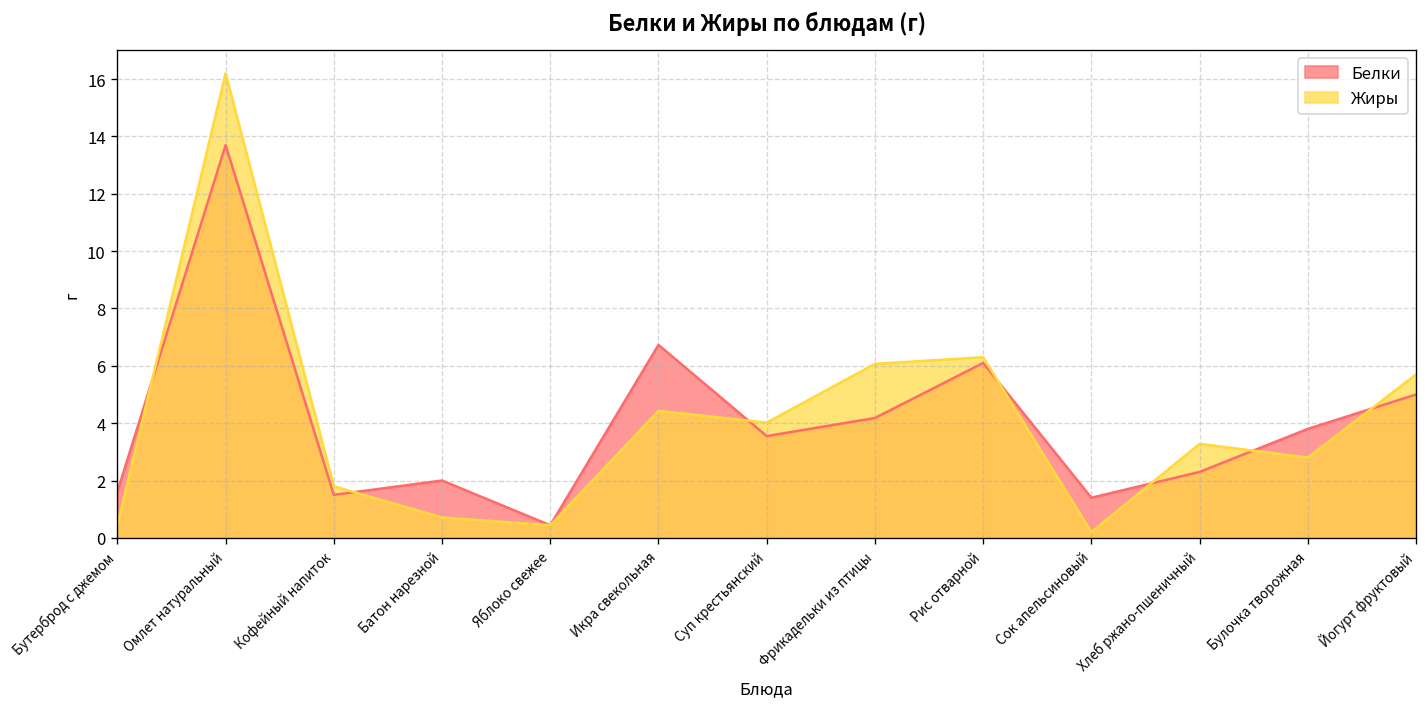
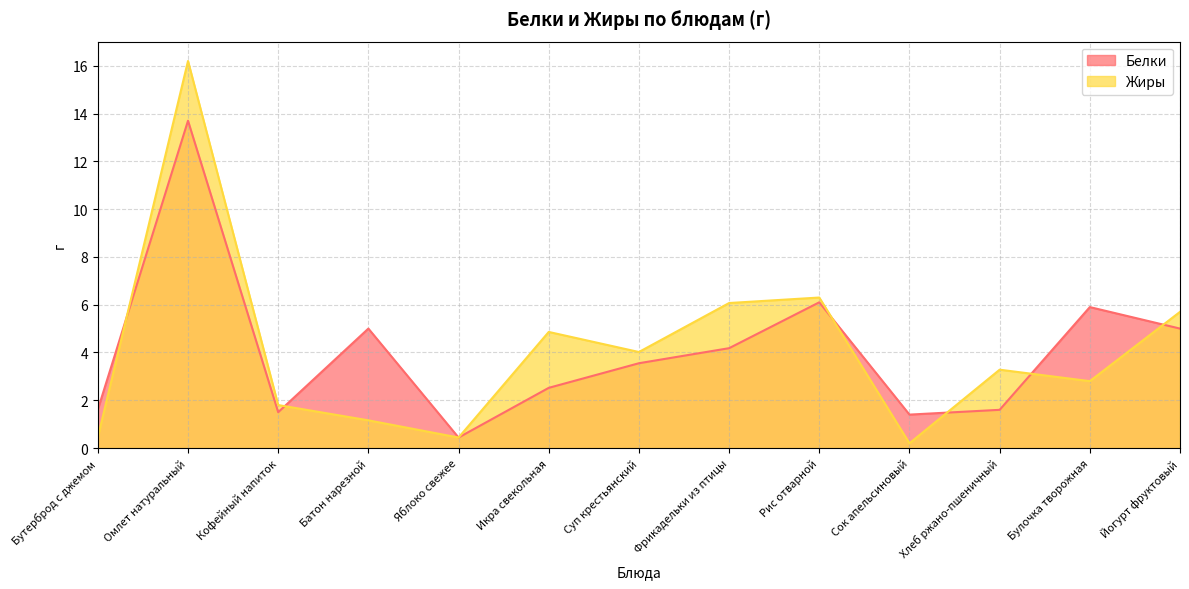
Белки, Батон нарезной: 2 -> 5
Жиры, Батон нарезной: 0.7 -> 1.2
Белки, Икра свекольная: 6.7 -> 2.5
Жиры, Икра свекольная: 4.4 -> 4.9
Белки, Хлеб ржано-пшеничный: 2.3 -> 1.6
Белки, Булочка творожная: 3.8 -> 5.9
